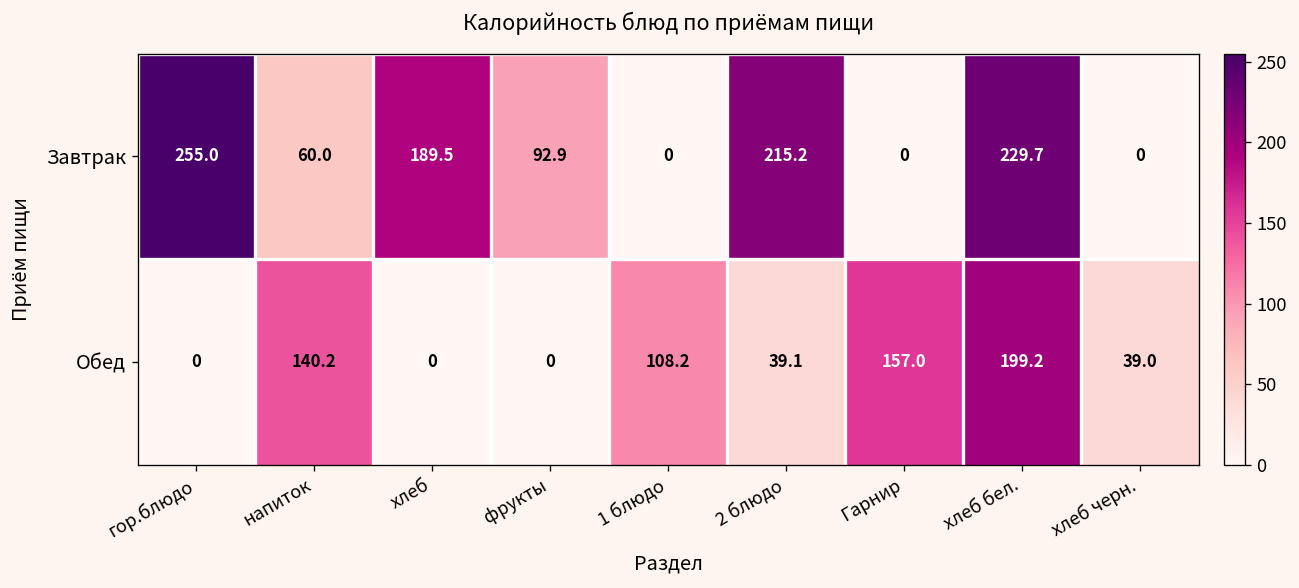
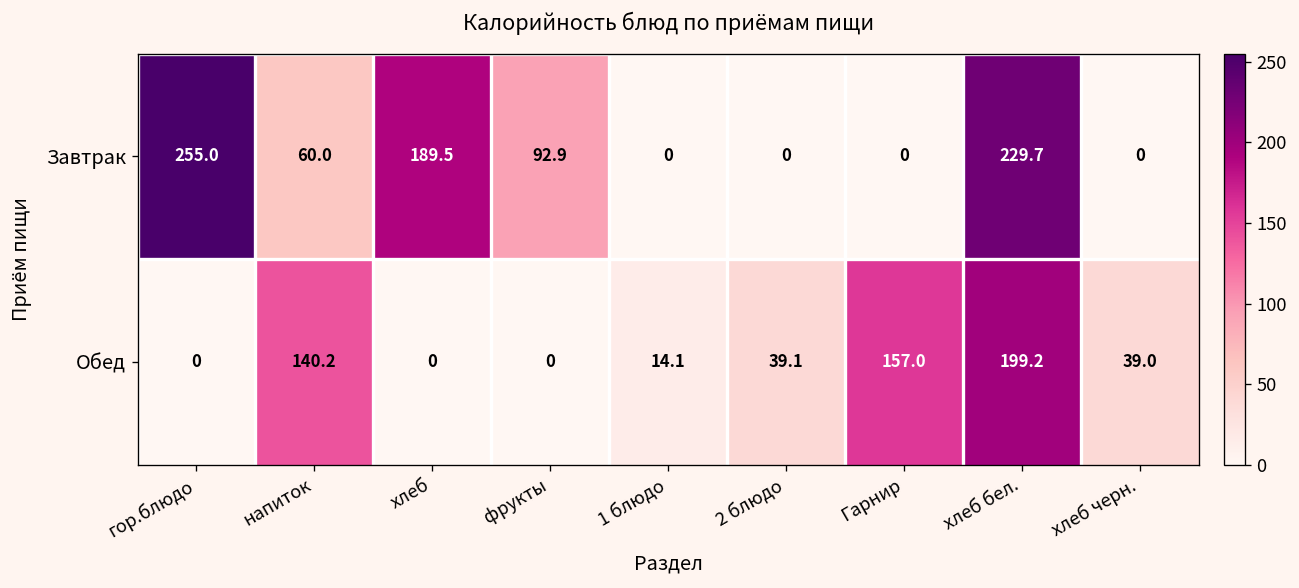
Завтрак, 2 блюдо: 215.2 -> 0
Обед, 1 блюдо: 108.2 -> 14.1
